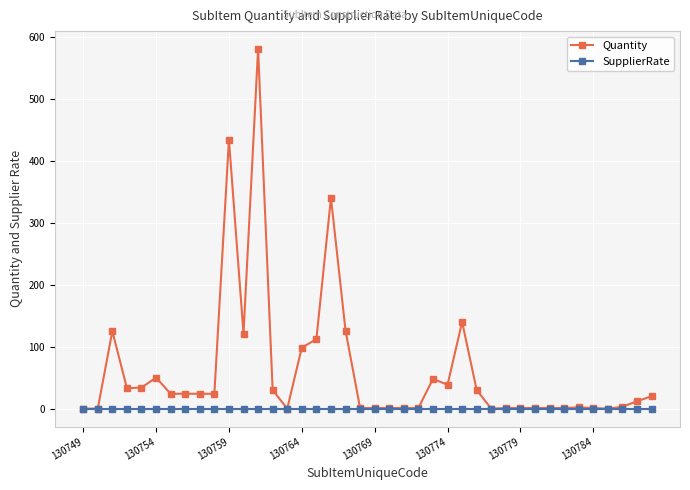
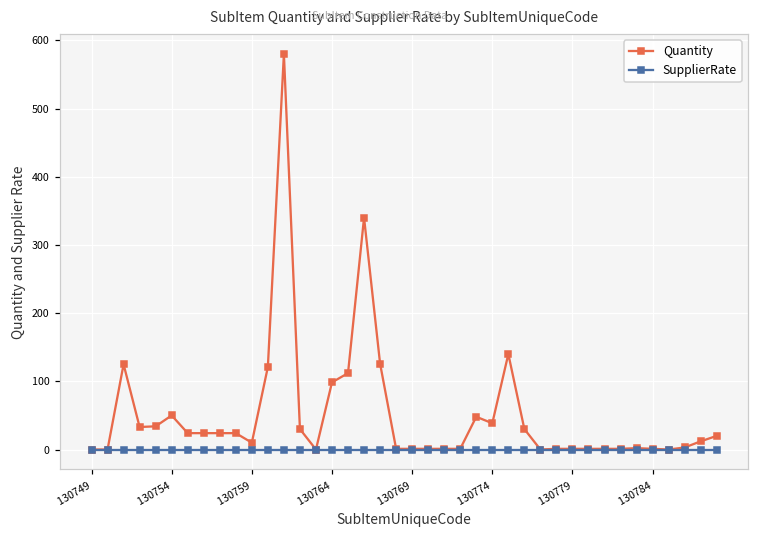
Quantity, 130759: 430 -> 10
